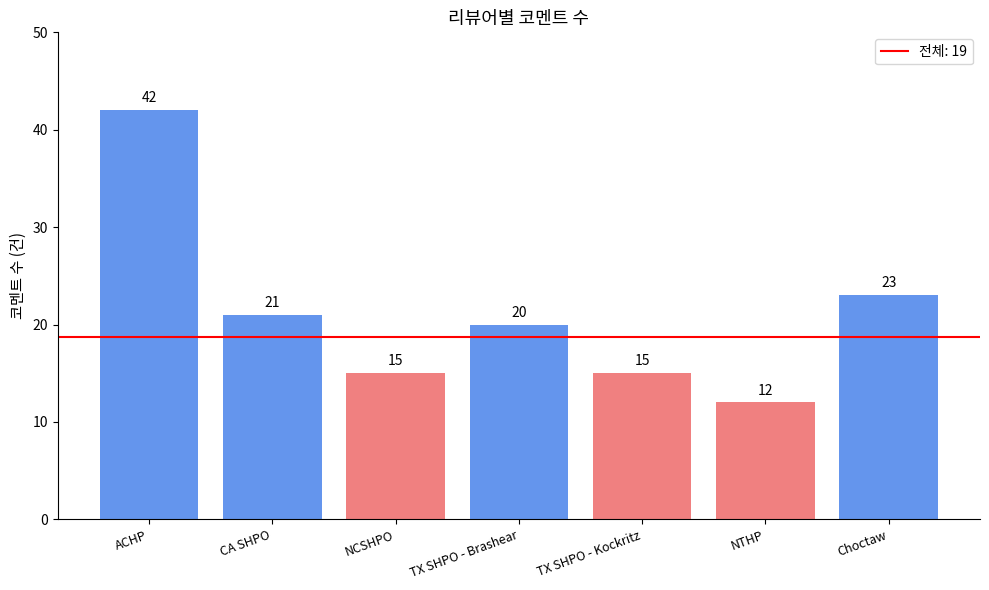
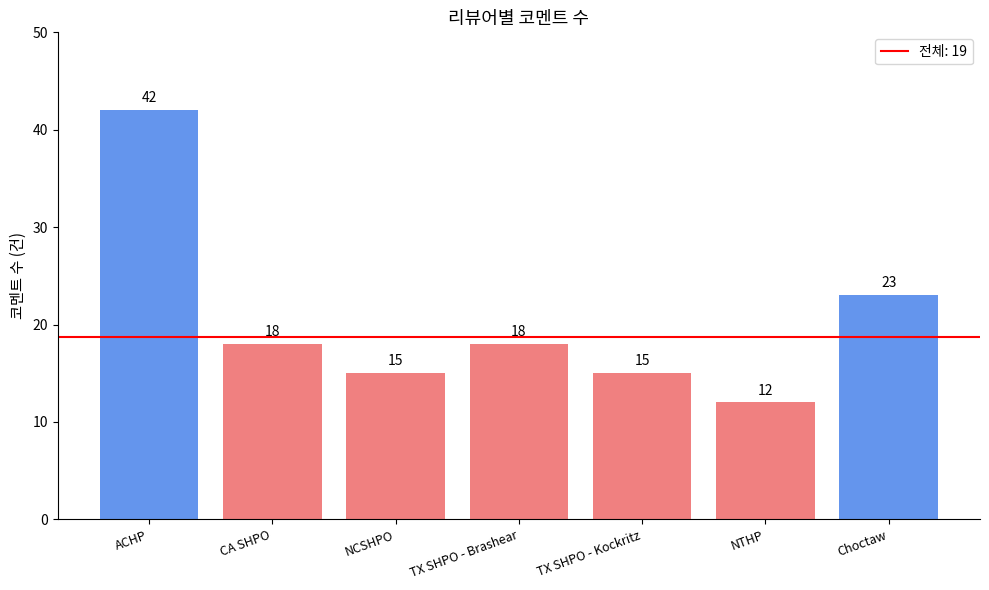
CA SHPO: 21 -> 18
TX SHPO - Brashear: 20 -> 18
